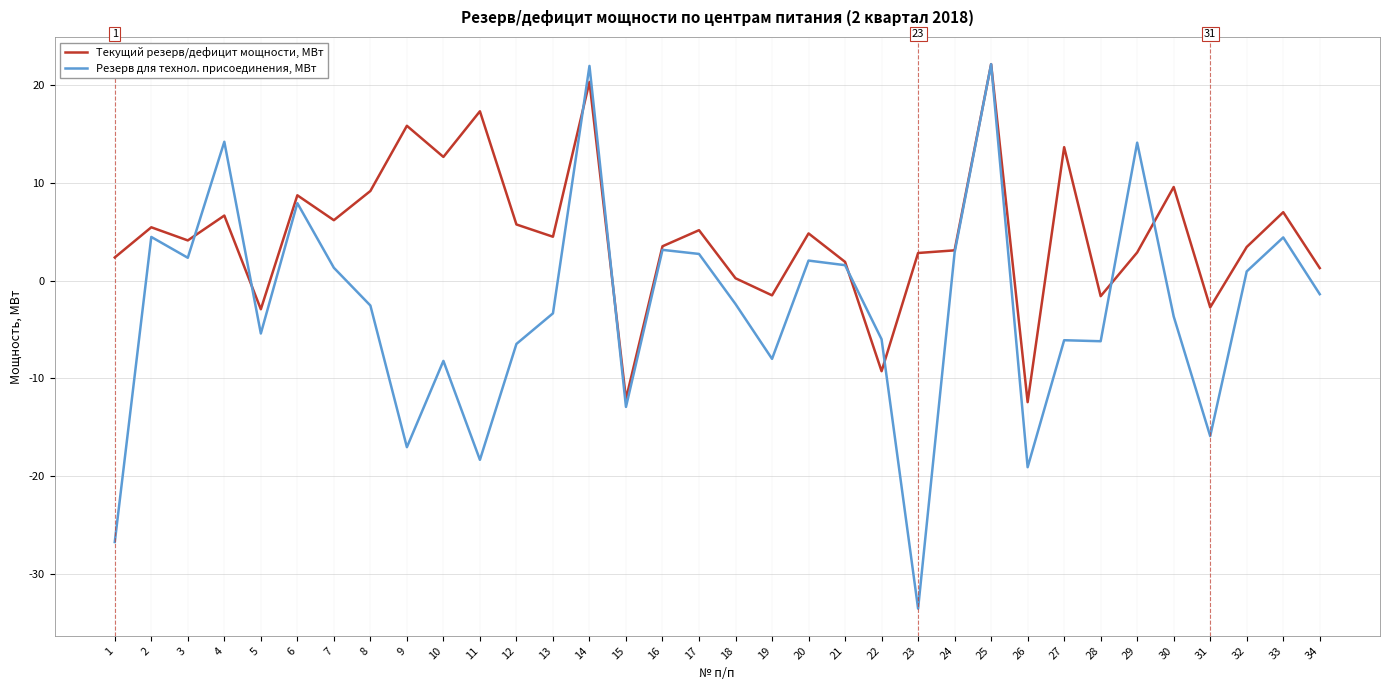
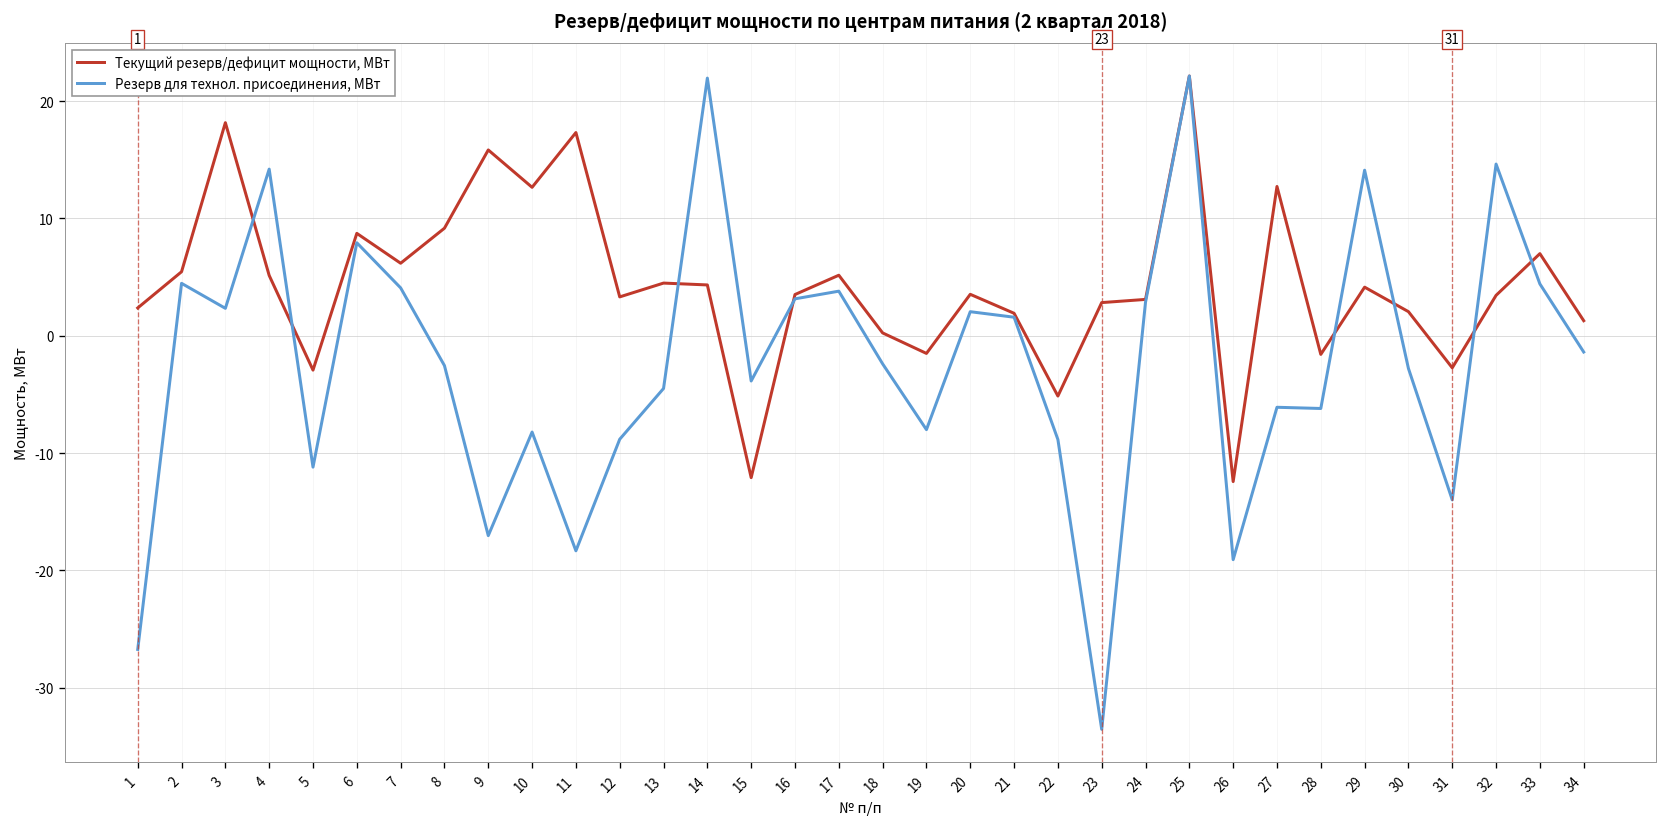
Текущий резерв/дефицит мощности, МВт, 3: 4 -> 18
Текущий резерв/дефицит мощности, МВт, 4: 7 -> 5
Резерв для технол. присоединения, МВт, 5: -5 -> -11
Резерв для технол. присоединения, МВт, 7: 1 -> 4
Текущий резерв/дефицит мощности, МВт, 12: 6 -> 3
Резерв для технол. присоединения, МВт, 12: -6 -> -9
Резерв для технол. присоединения, МВт, 13: -3 -> -4
Текущий резерв/дефицит мощности, МВт, 14: 20 -> 4
Резерв для технол. присоединения, МВт, 15: -13 -> -4
Резерв для технол. присоединения, МВт, 17: 3 -> 4
Текущий резерв/дефицит мощности, МВт, 20: 5 -> 4
Текущий резерв/дефицит мощности, МВт, 22: -9 -> -5
Резерв для технол. присоединения, МВт, 22: -6 -> -9
Текущий резерв/дефицит мощности, МВт, 27: 14 -> 13
Текущий резерв/дефицит мощности, МВт, 29: 3 -> 4
Текущий резерв/дефицит мощности, МВт, 30: 10 -> 2
Резерв для технол. присоединения, МВт, 30: -4 -> -3
Резерв для технол. присоединения, МВт, 31: -16 -> -14
Резерв для технол. присоединения, МВт, 32: 1 -> 15
